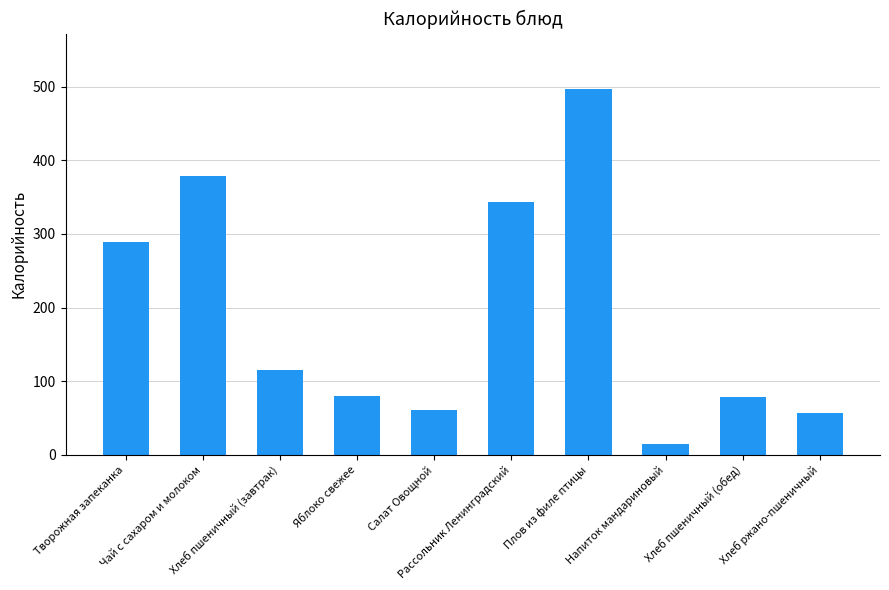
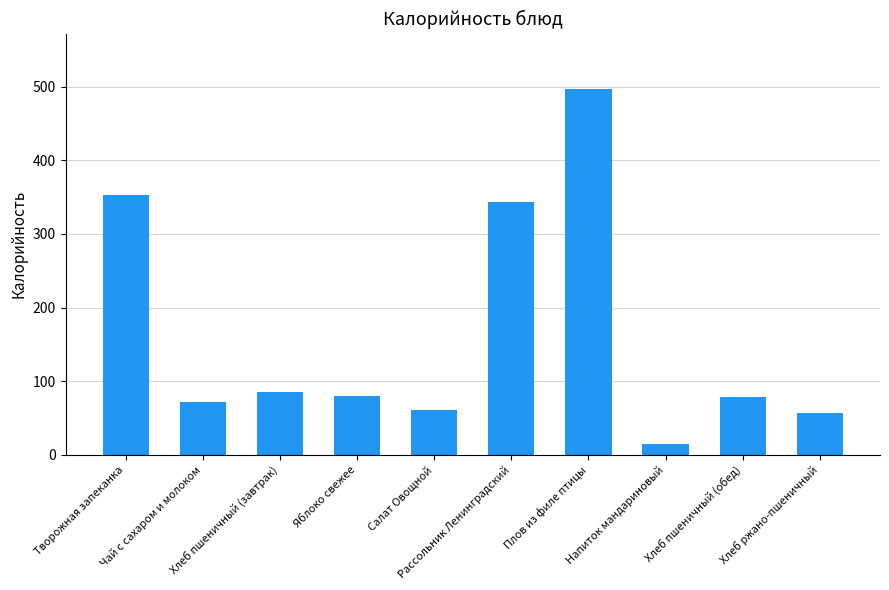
Творожная запеканка: 290 -> 350
Чай с сахаром и молоком: 380 -> 70
Хлеб пшеничный (завтрак): 120 -> 80
